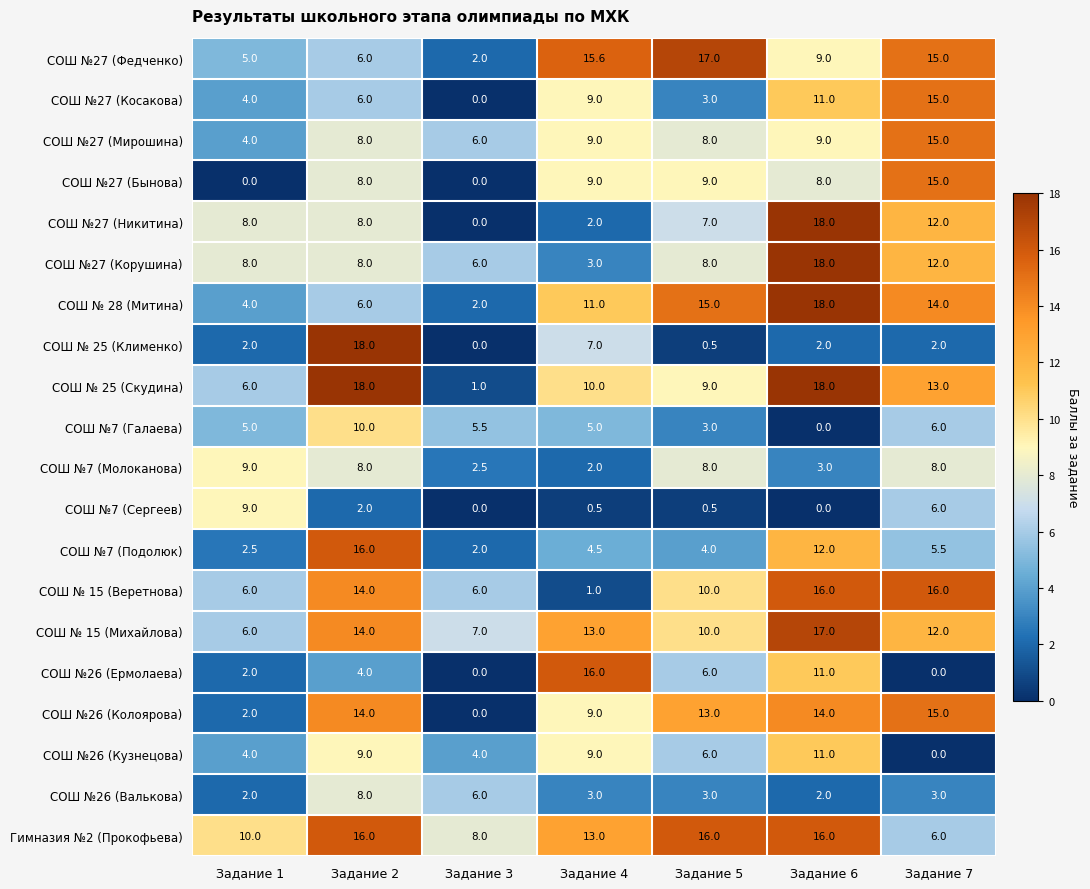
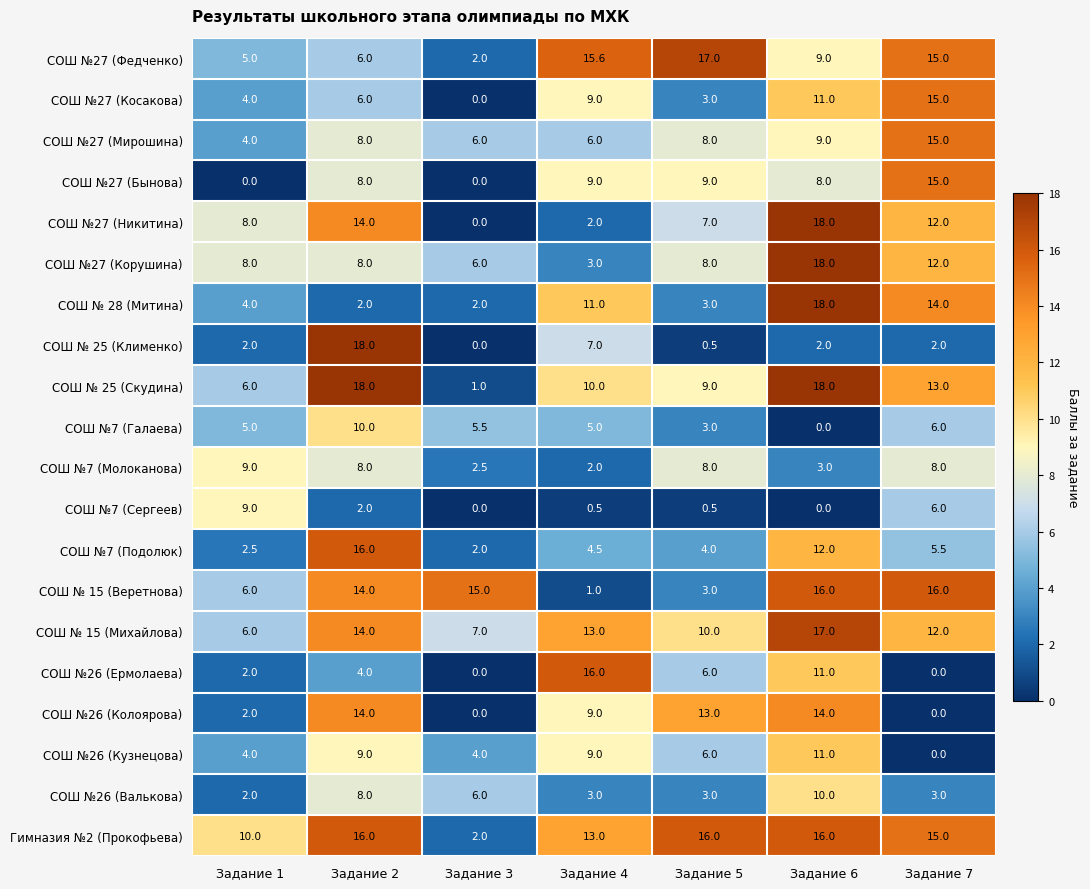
СОШ №27 (Мирошина), Задание 4: 9.0 -> 6.0
СОШ №27 (Никитина), Задание 2: 8.0 -> 14.0
СОШ № 28 (Митина), Задание 2: 6.0 -> 2.0
СОШ № 28 (Митина), Задание 5: 15.0 -> 3.0
СОШ № 15 (Веретнова), Задание 3: 6.0 -> 15.0
СОШ № 15 (Веретнова), Задание 5: 10.0 -> 3.0
СОШ №26 (Колоярова), Задание 7: 15.0 -> 0.0
СОШ №26 (Валькова), Задание 6: 2.0 -> 10.0
Гимназия №2 (Прокофьева), Задание 3: 8.0 -> 2.0
Гимназия №2 (Прокофьева), Задание 7: 6.0 -> 15.0
